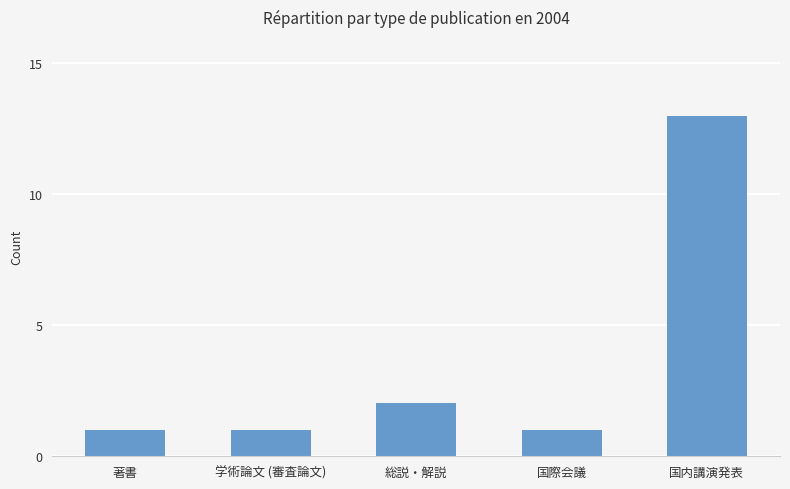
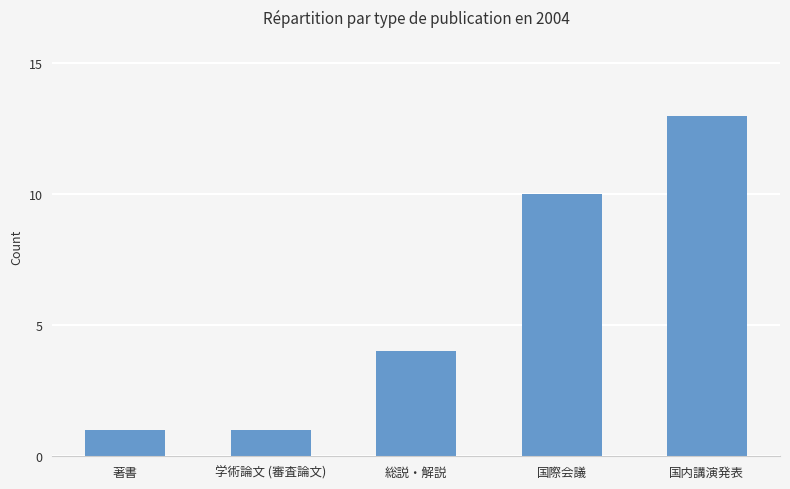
総説・解説: 2 -> 4
国際会議: 1 -> 10
